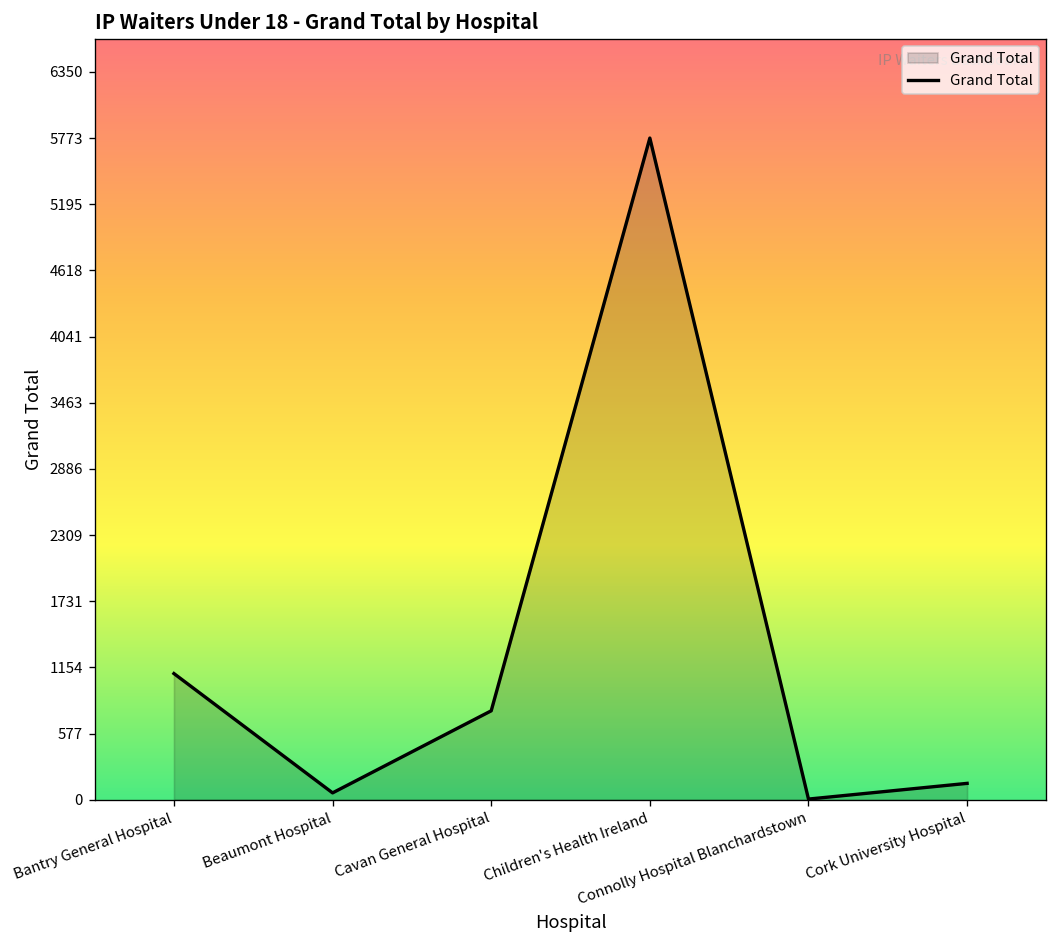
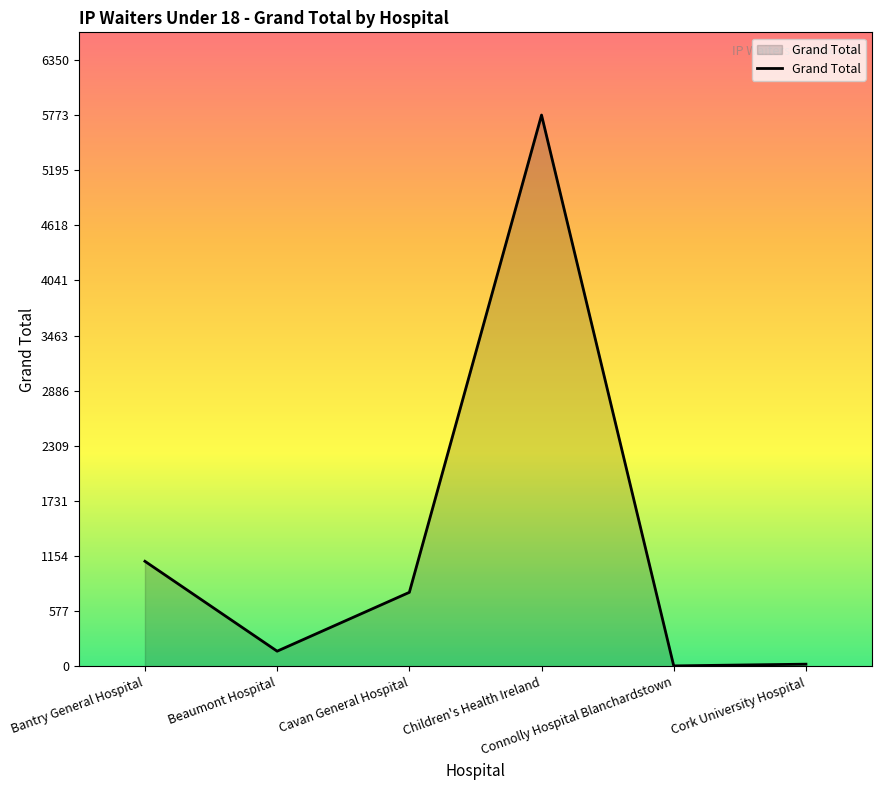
Beaumont Hospital: 100 -> 200
Cork University Hospital: 100 -> 0
